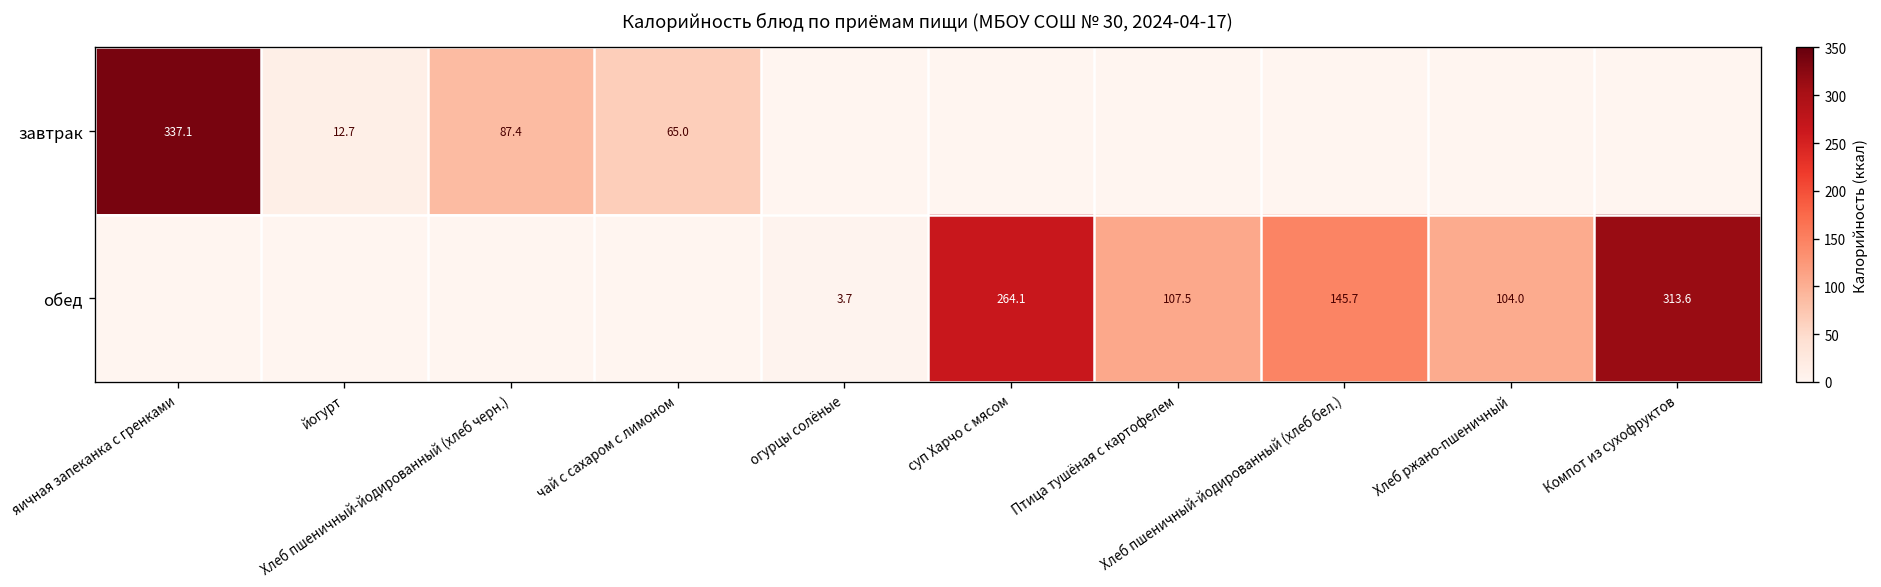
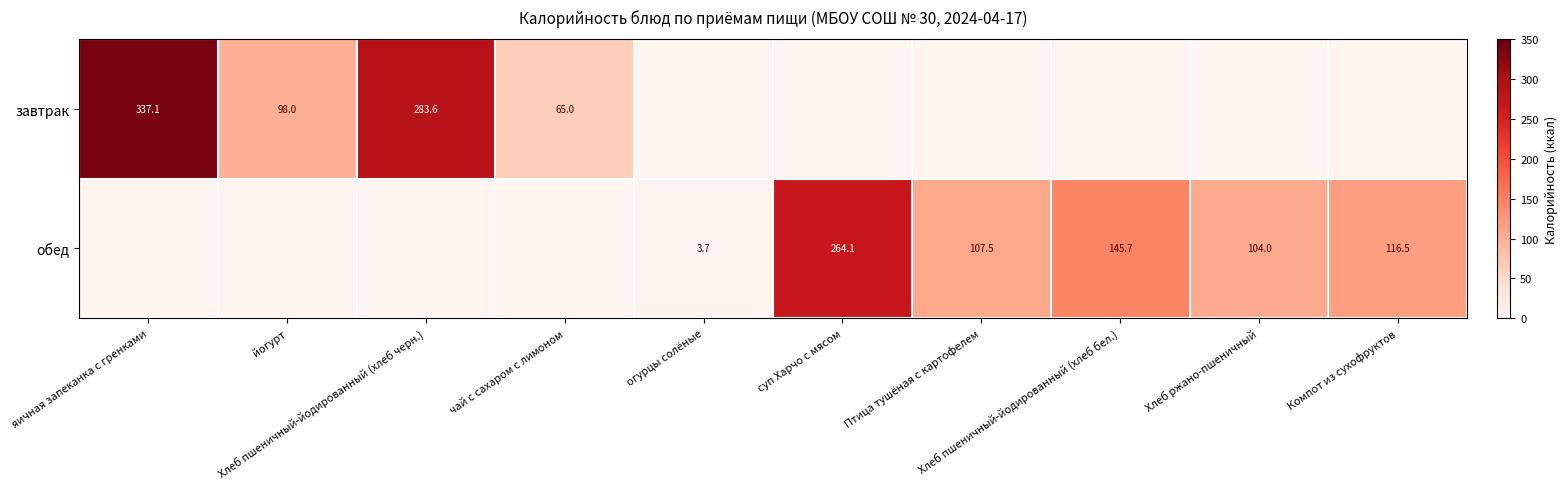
завтрак, йогурт: 12.7 -> 98.0
завтрак, Хлеб пшеничный-йодированный (хлеб черн.): 87.4 -> 283.6
обед, Компот из сухофруктов: 313.6 -> 116.5
